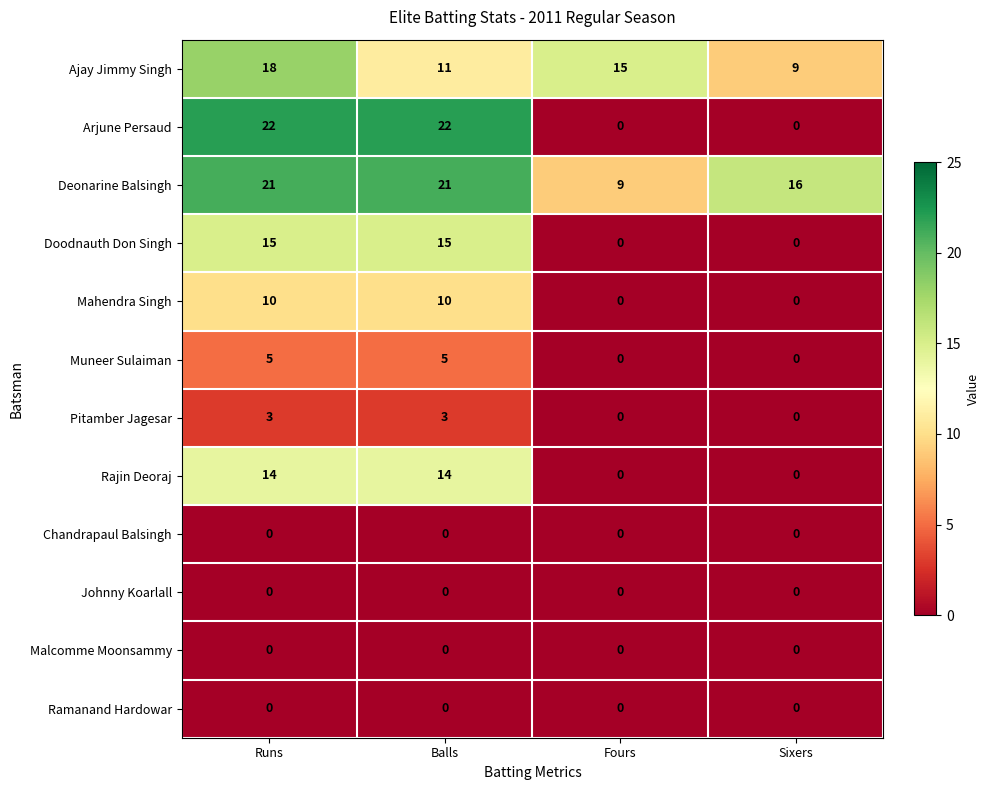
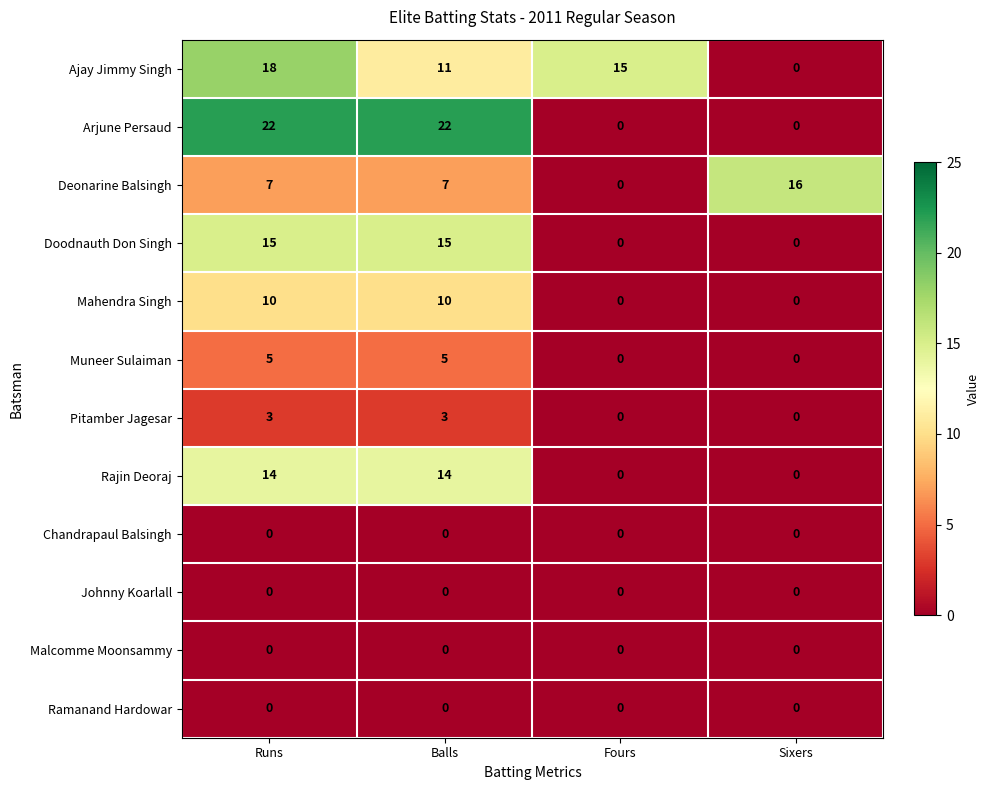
Ajay Jimmy Singh, Sixers: 9 -> 0
Deonarine Balsingh, Runs: 21 -> 7
Deonarine Balsingh, Balls: 21 -> 7
Deonarine Balsingh, Fours: 9 -> 0
